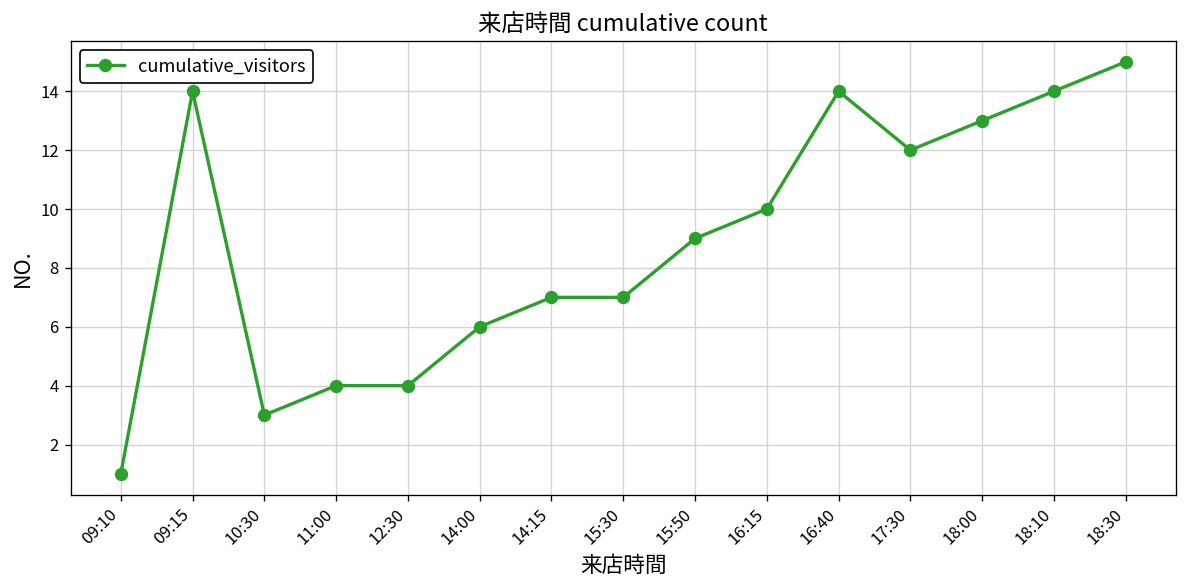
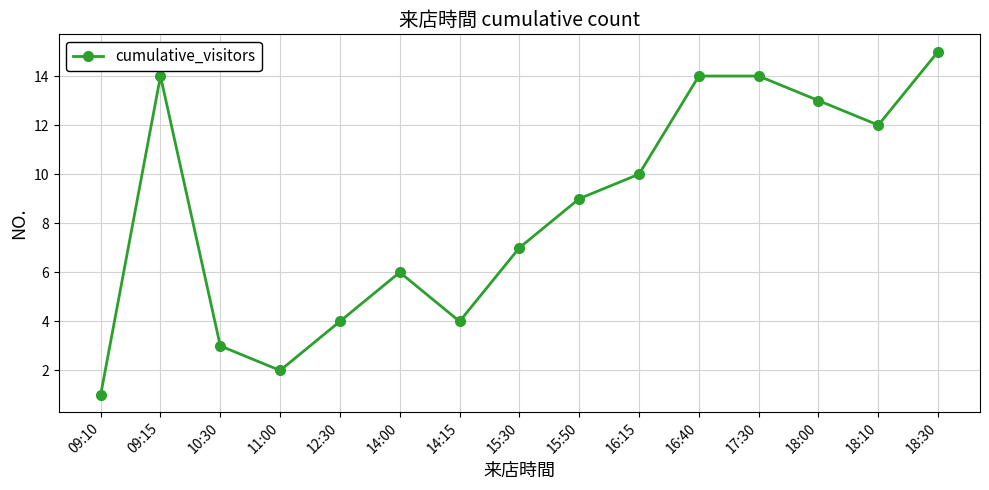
11:00: 4 -> 2
14:15: 7 -> 4
17:30: 12 -> 14
18:10: 14 -> 12
